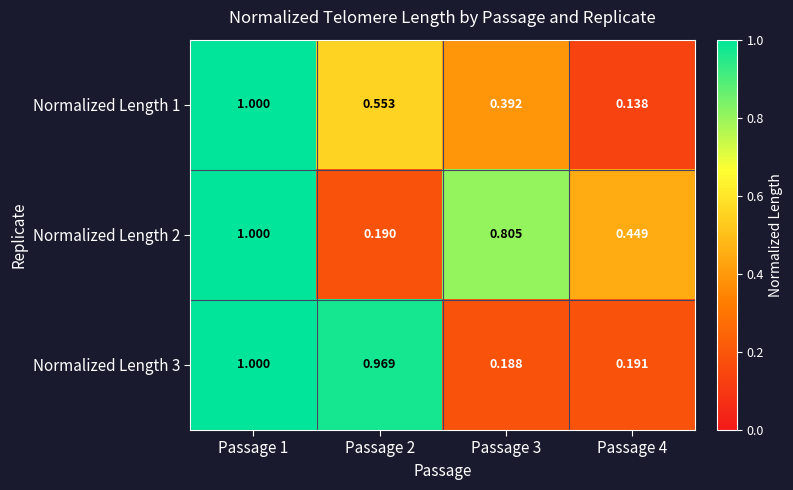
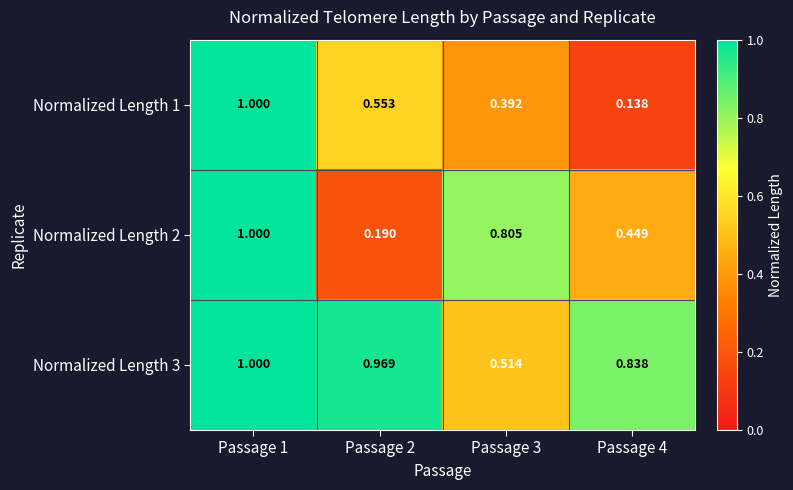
Normalized Length 3, Passage 3: 0.188 -> 0.514
Normalized Length 3, Passage 4: 0.191 -> 0.838
